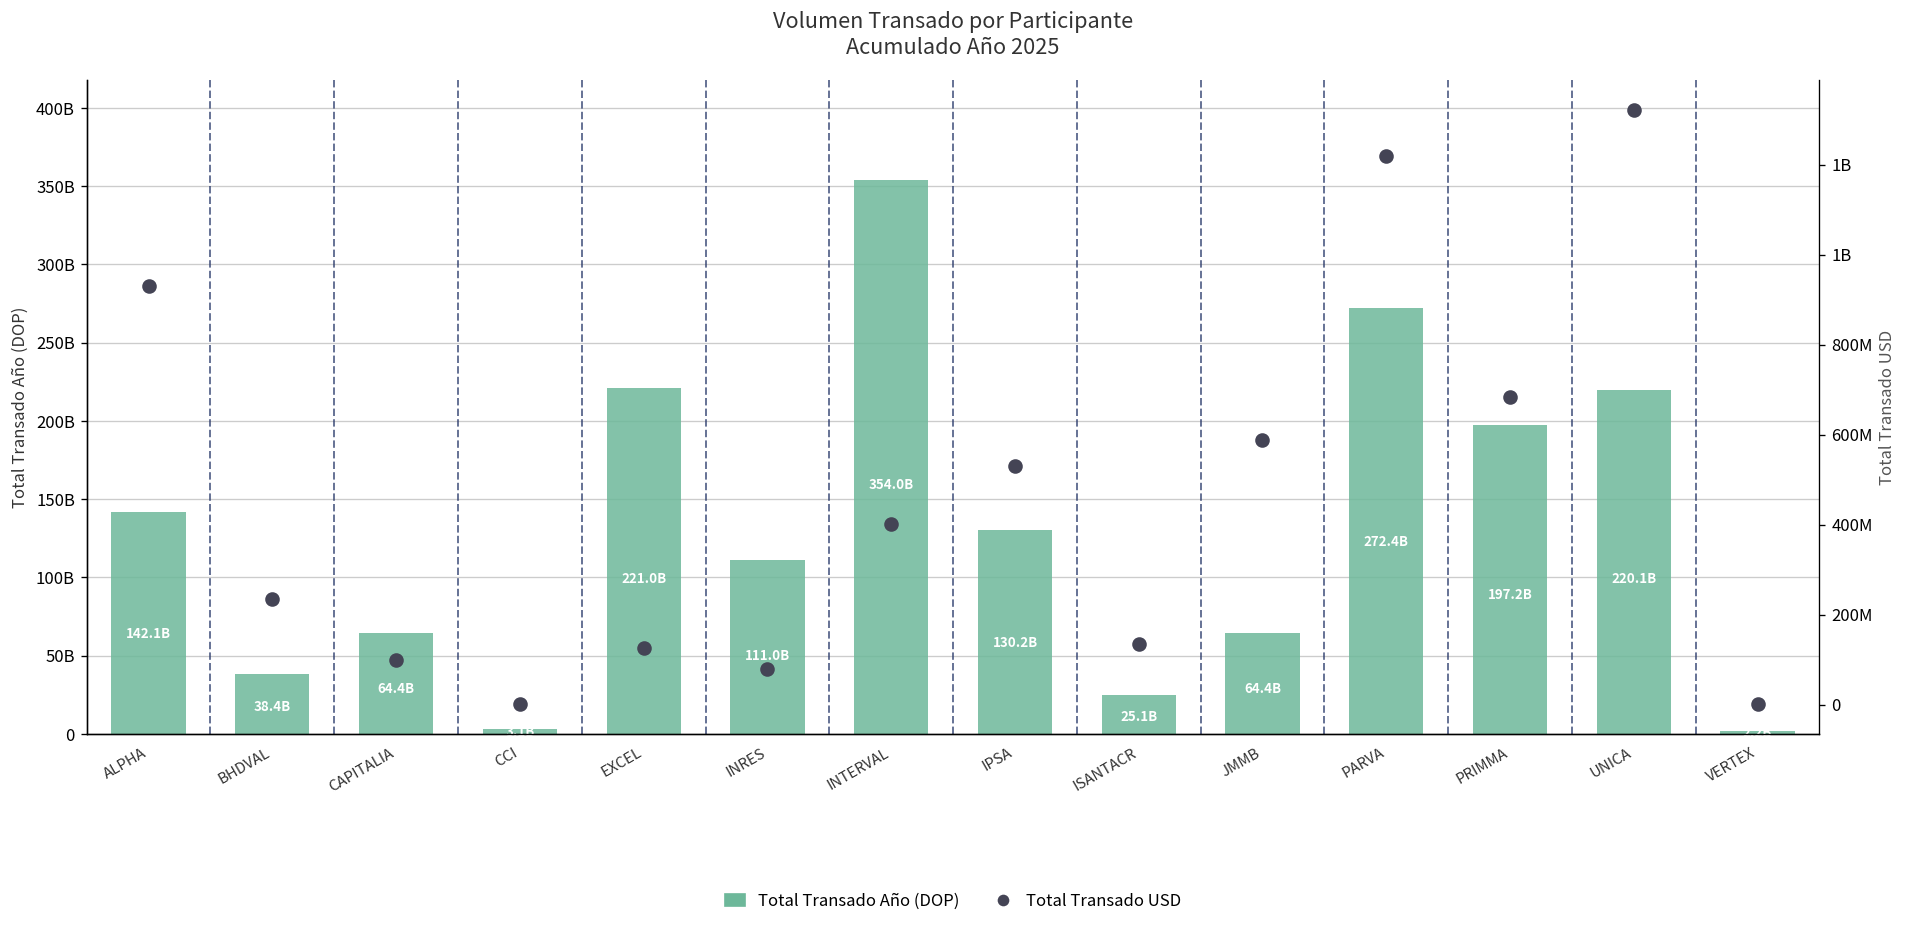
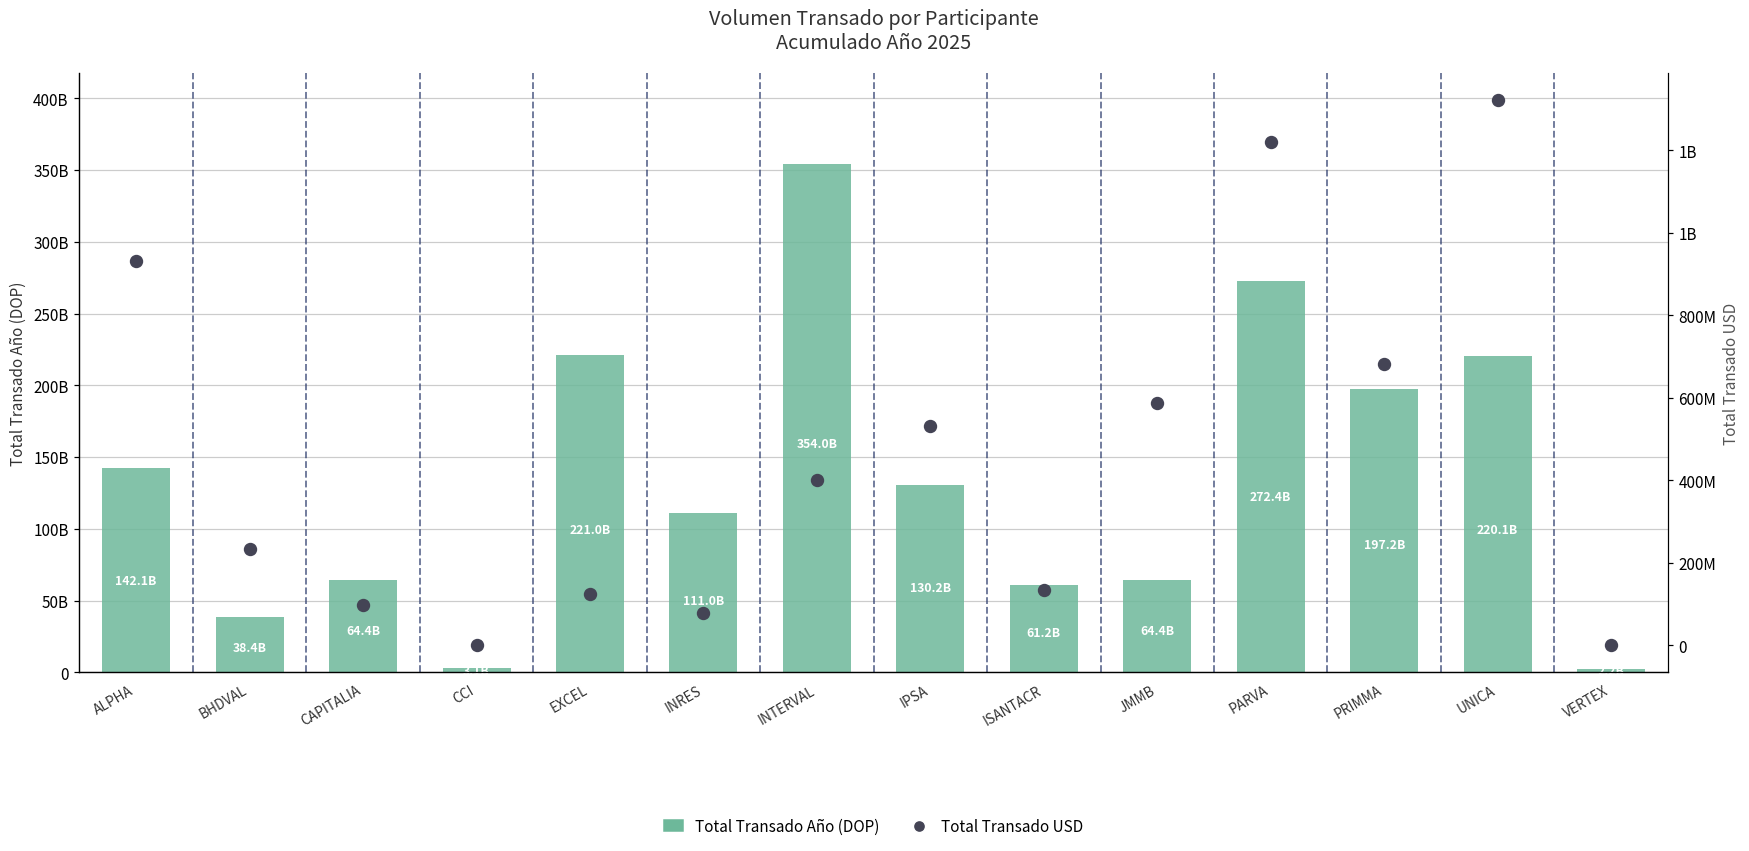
Total Transado Año (DOP), ISANTACR: 25.1B -> 61.2B
